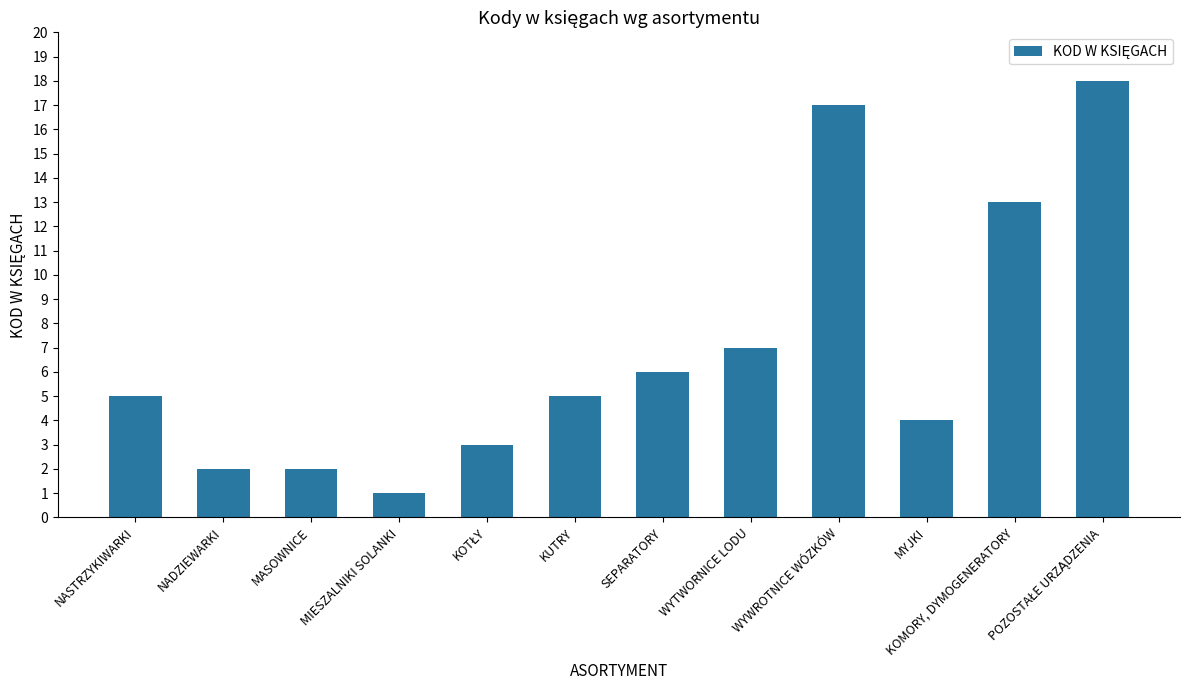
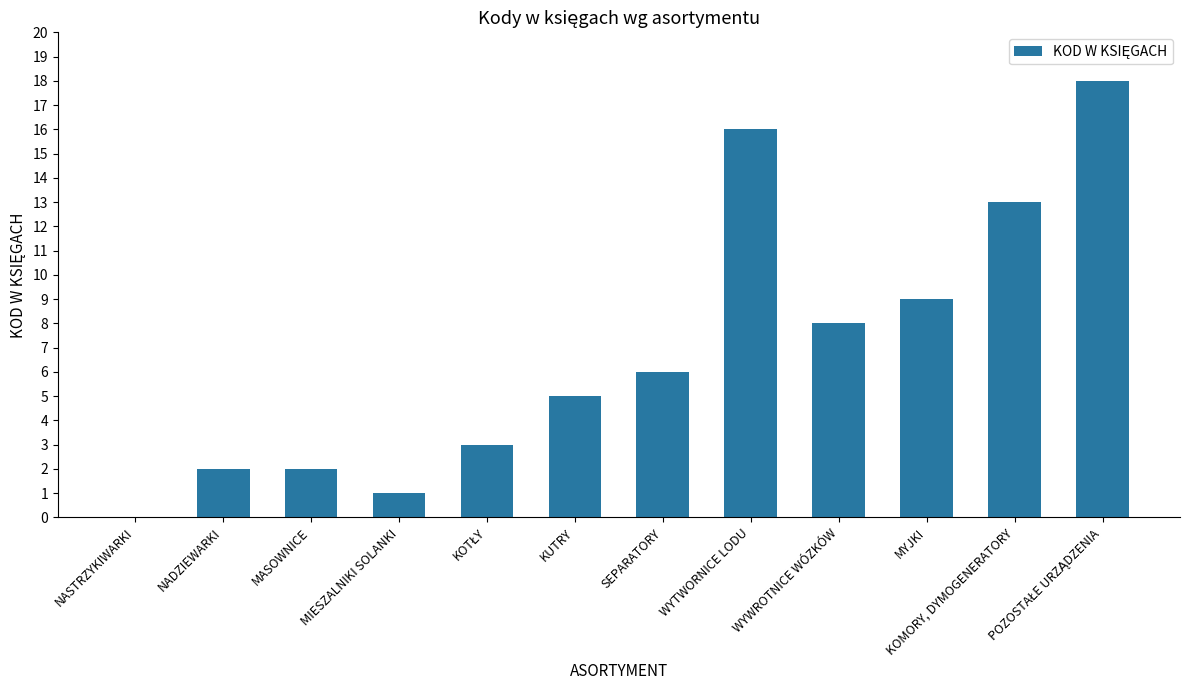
NASTRZYKIWARKI: 5 -> 0
WYTWORNICE LODU: 7 -> 16
WYWROTNICE WÓZKÓW: 17 -> 8
MYJKI: 4 -> 9
